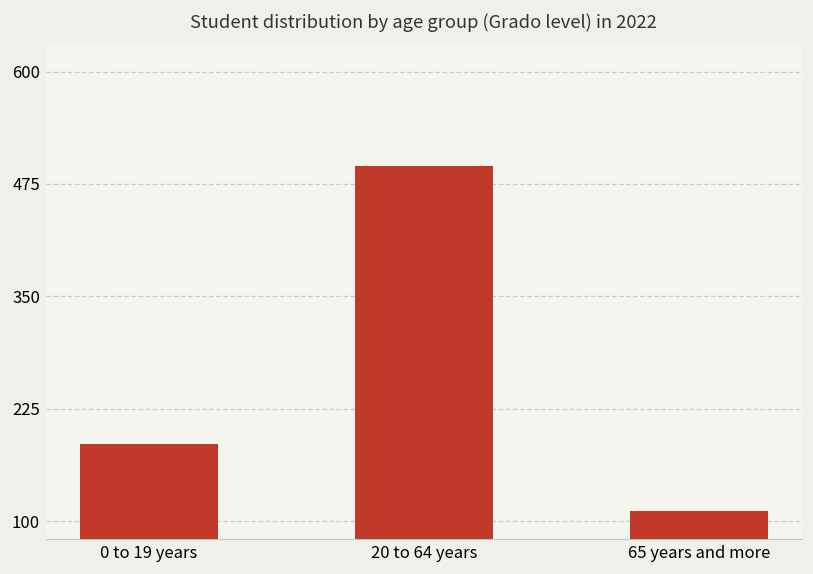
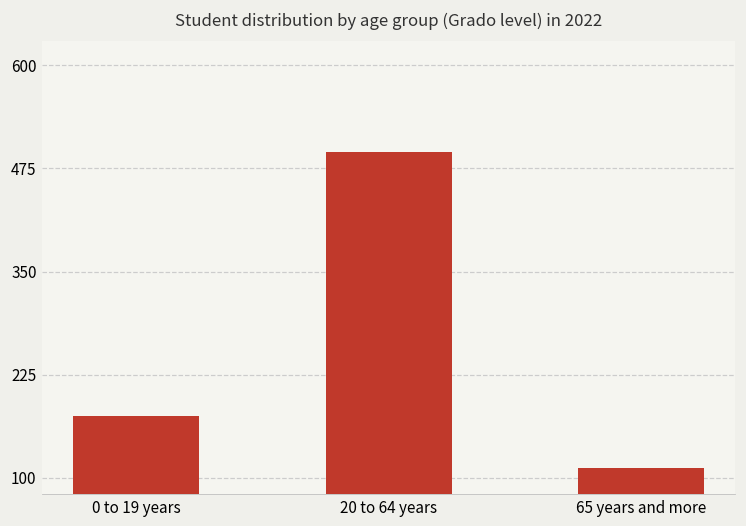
0 to 19 years: 190 -> 180
